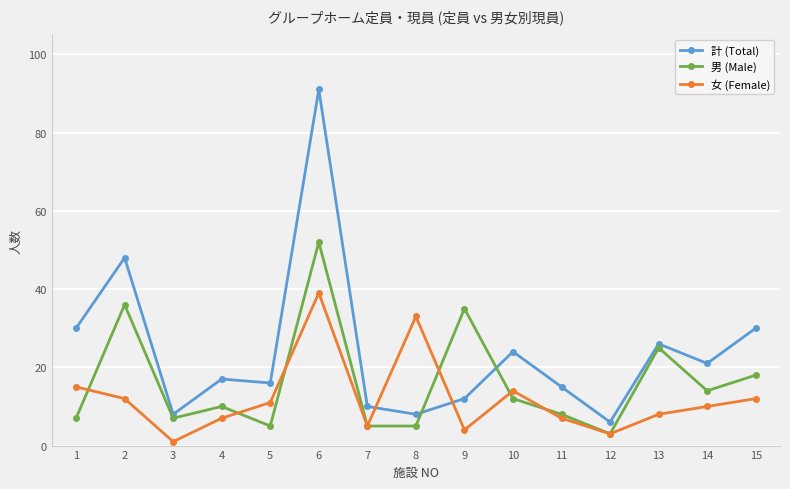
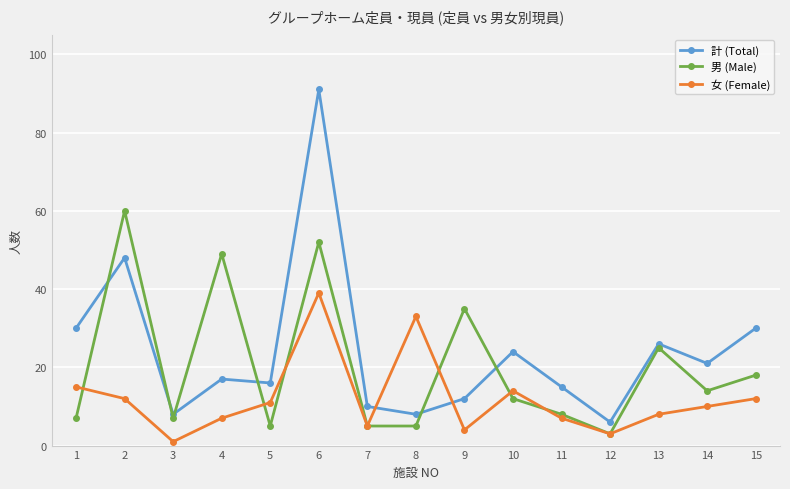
男 (Male), 2: 36 -> 60
男 (Male), 4: 10 -> 49
